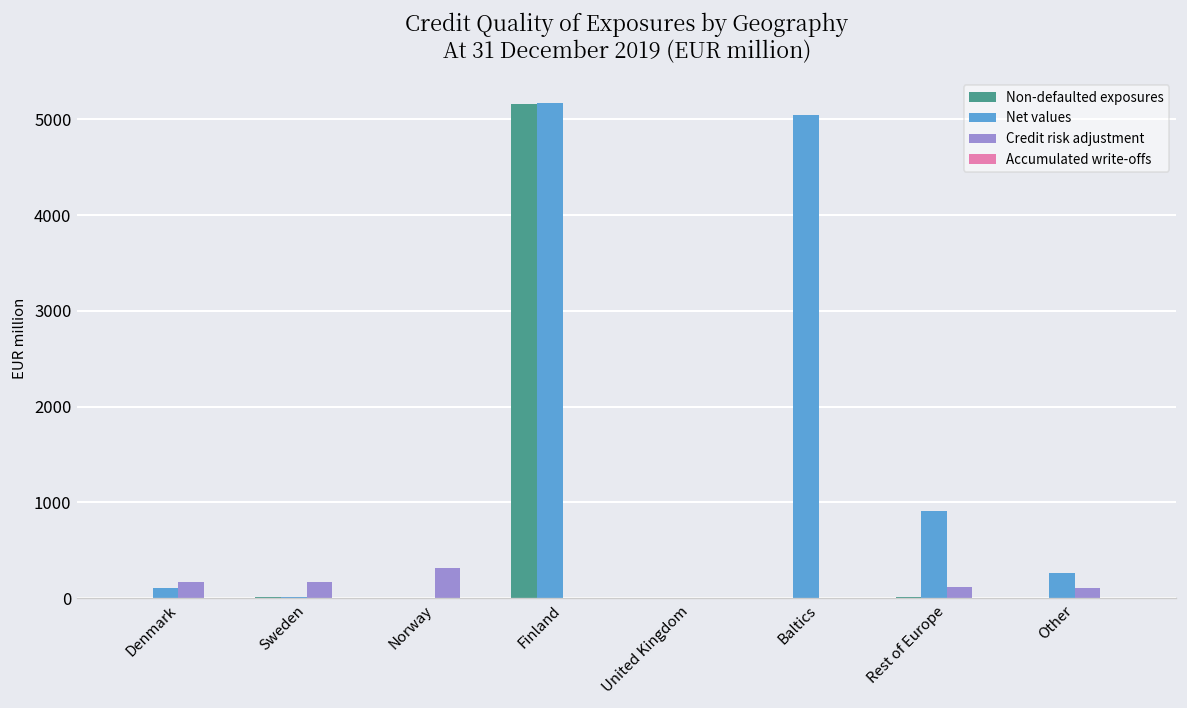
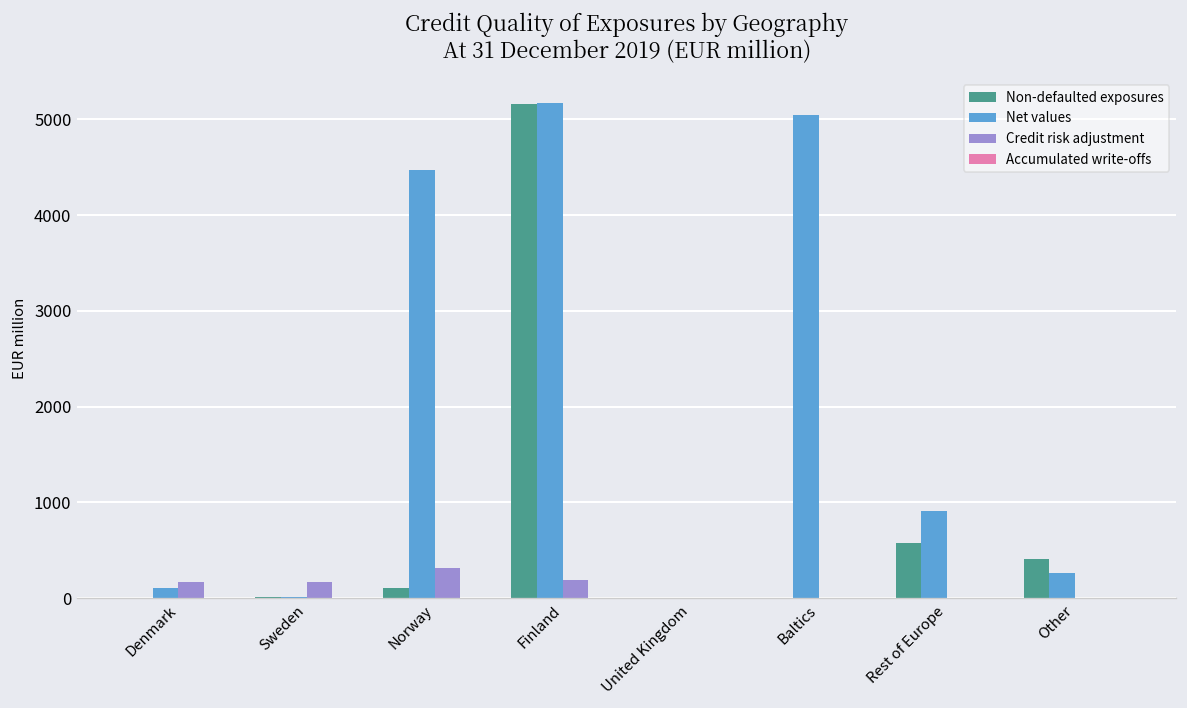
Non-defaulted exposures, Norway: 0 -> 100
Net values, Norway: 0 -> 4500
Credit risk adjustment, Finland: 0 -> 200
Non-defaulted exposures, Rest of Europe: 0 -> 600
Credit risk adjustment, Rest of Europe: 100 -> 0
Non-defaulted exposures, Other: 0 -> 400
Credit risk adjustment, Other: 100 -> 0
